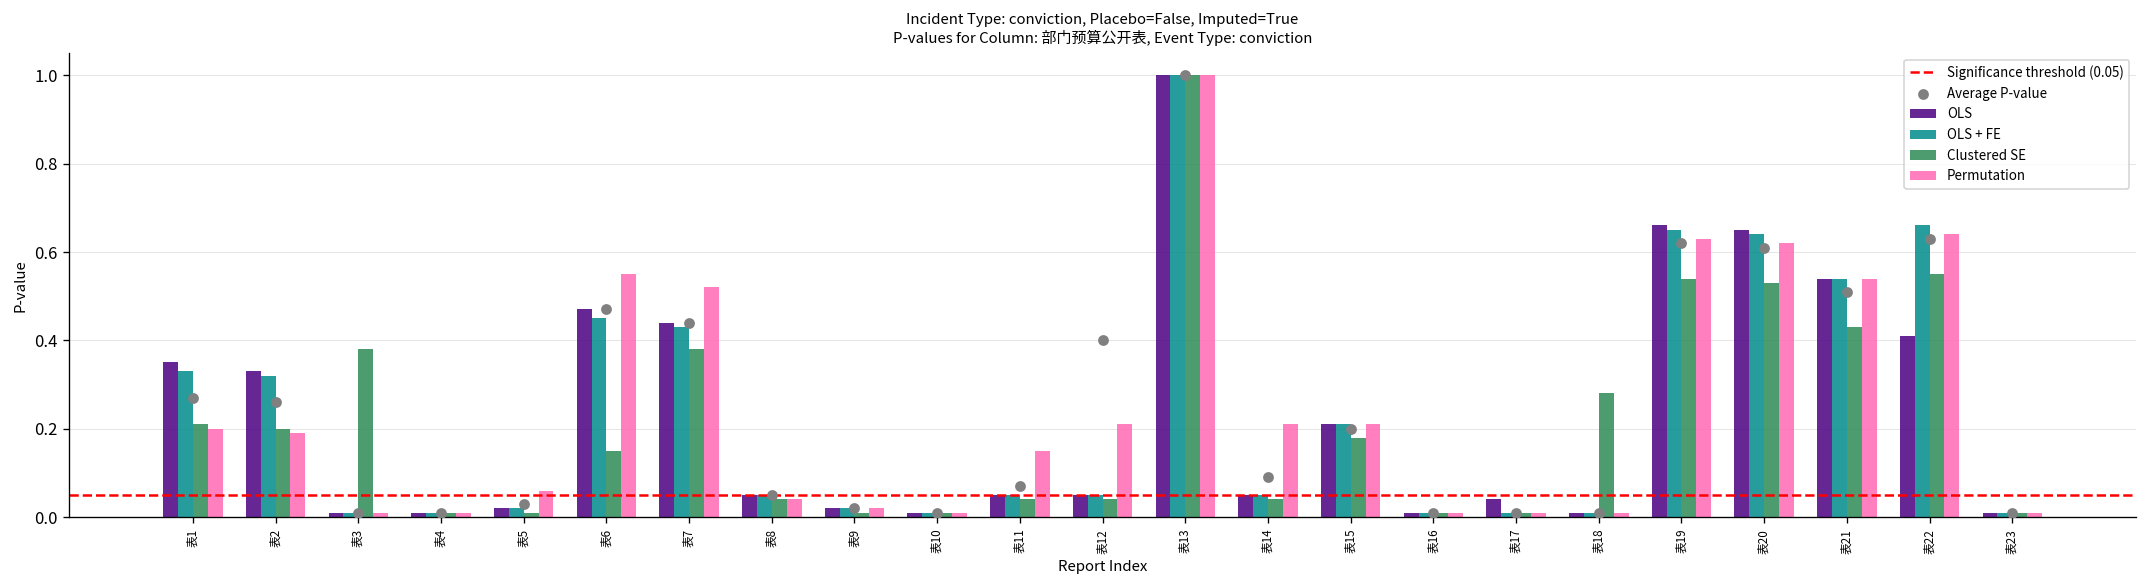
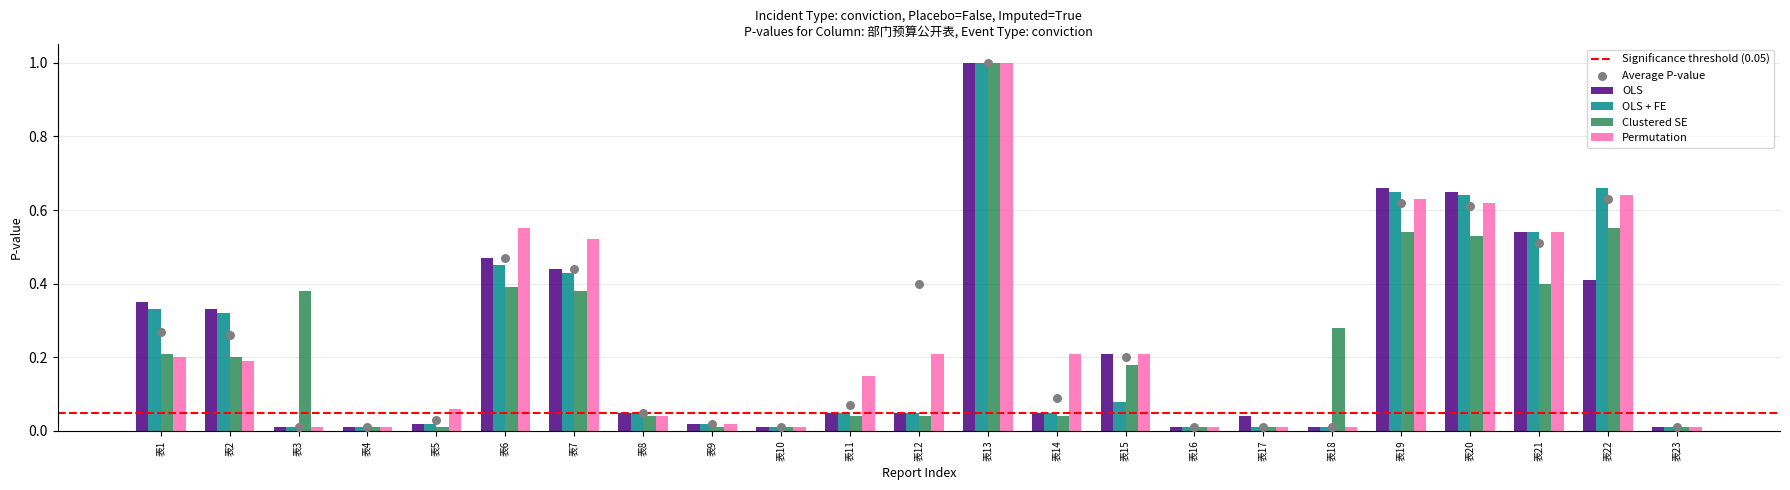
Clustered SE, 表6: 0.15 -> 0.39
OLS + FE, 表15: 0.21 -> 0.08
Clustered SE, 表21: 0.43 -> 0.40
